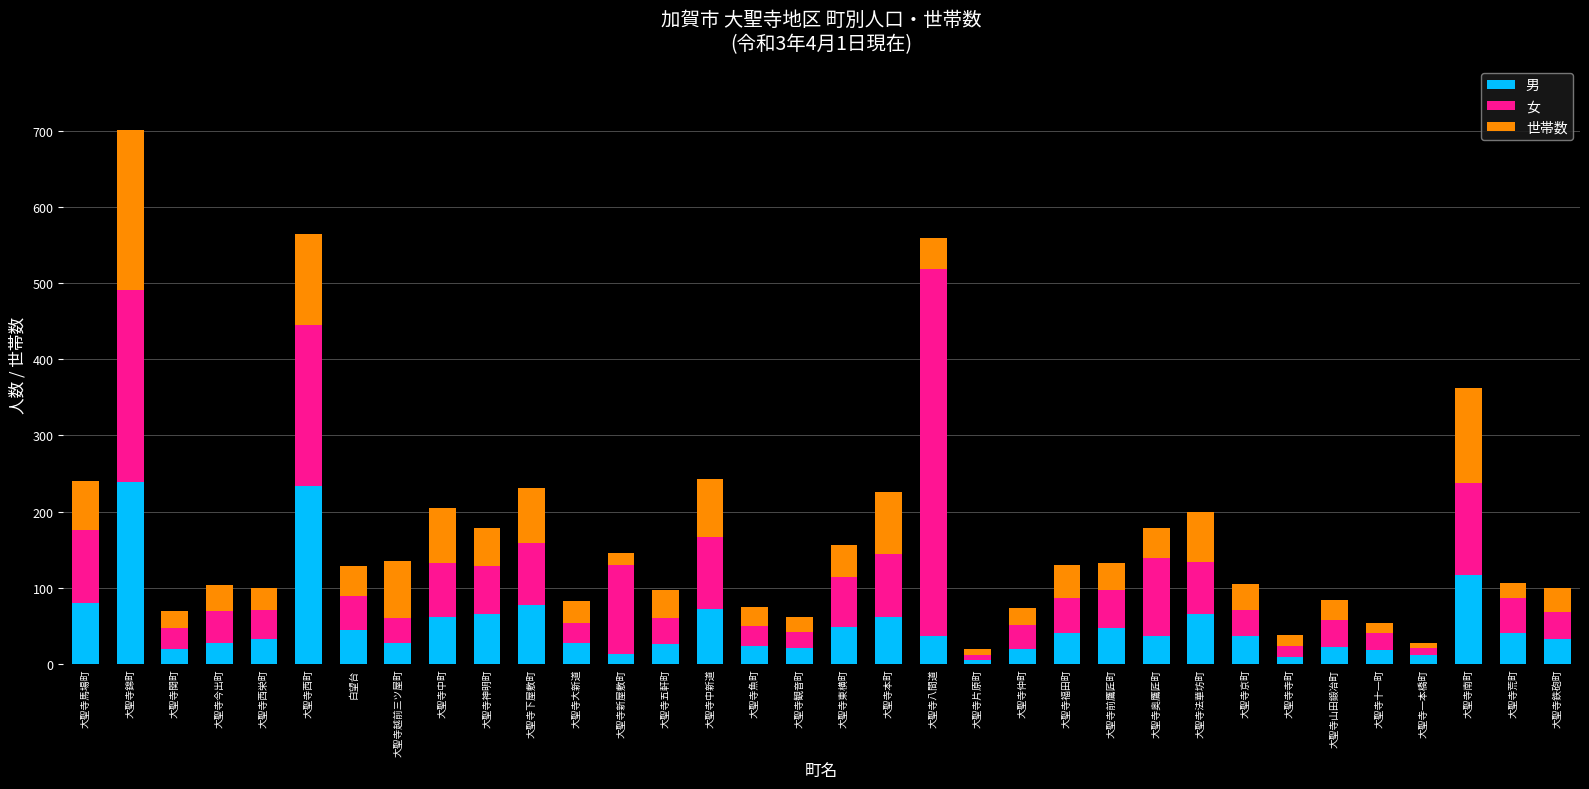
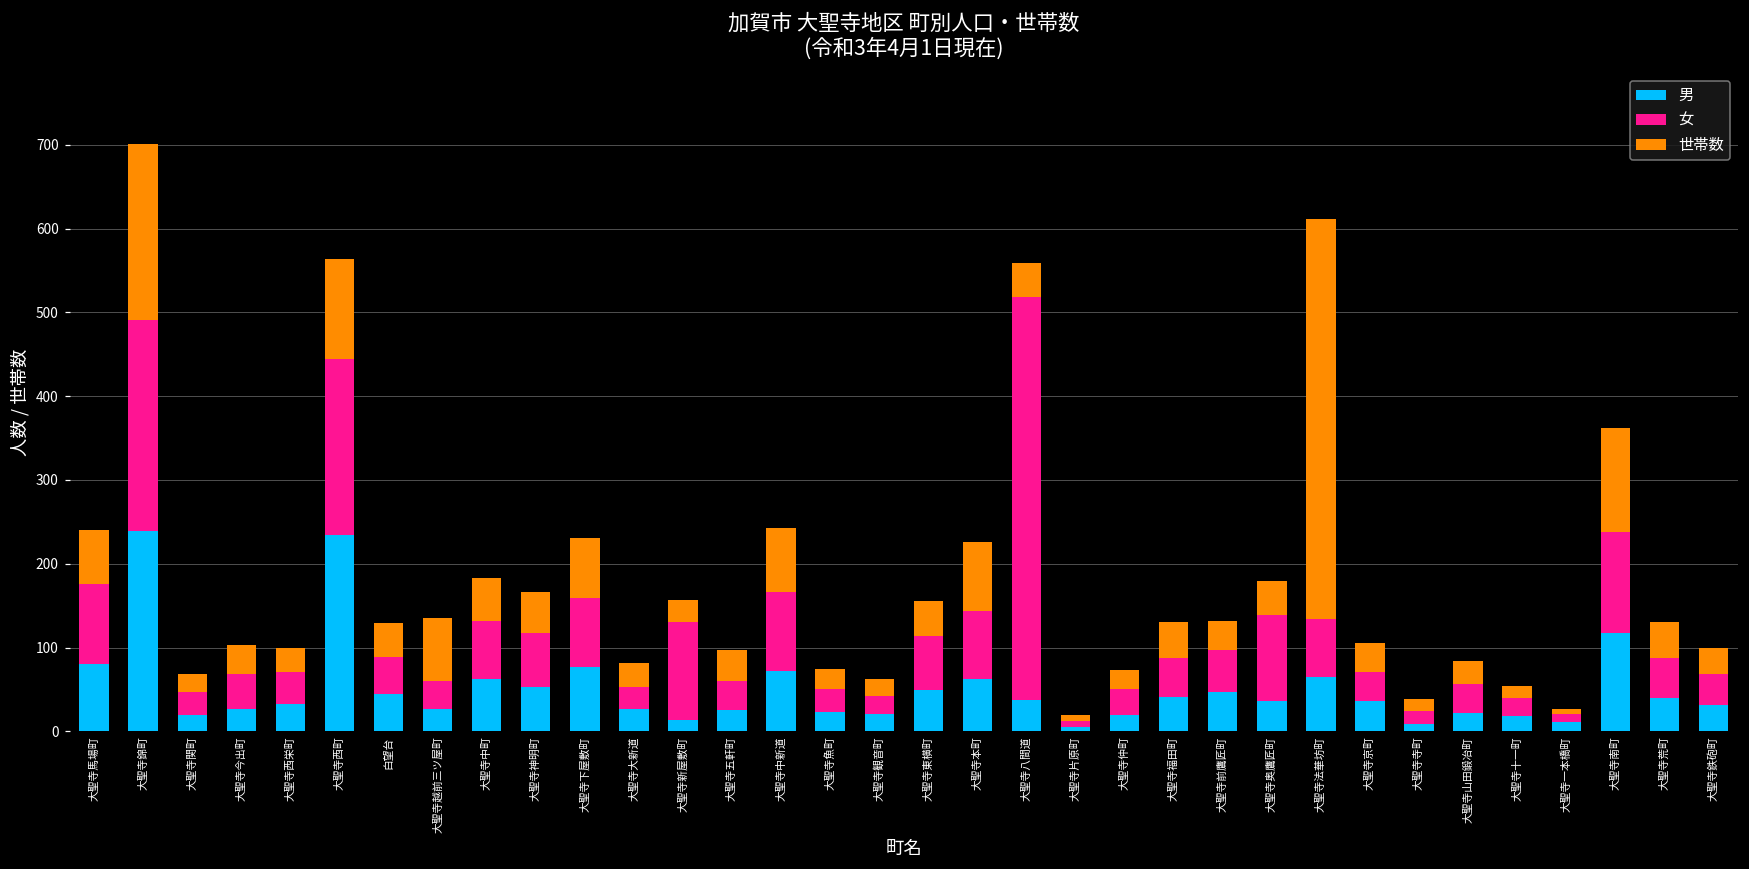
世帯数, 大聖寺中町: 70 -> 50
男, 大聖寺神明町: 70 -> 50
世帯数, 大聖寺新屋敷町: 20 -> 30
世帯数, 大聖寺法華坊町: 70 -> 480
世帯数, 大聖寺荒町: 20 -> 40
